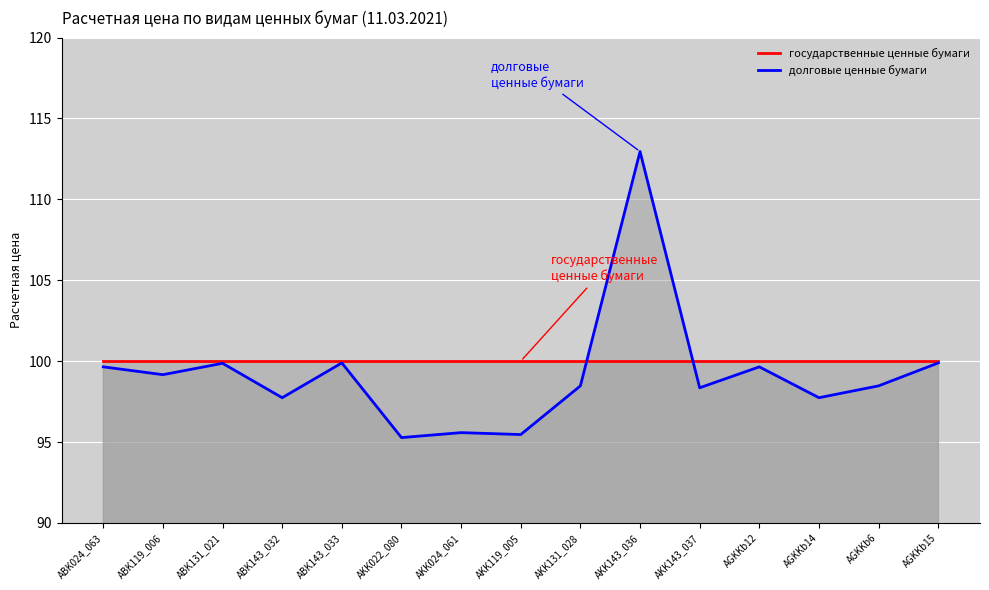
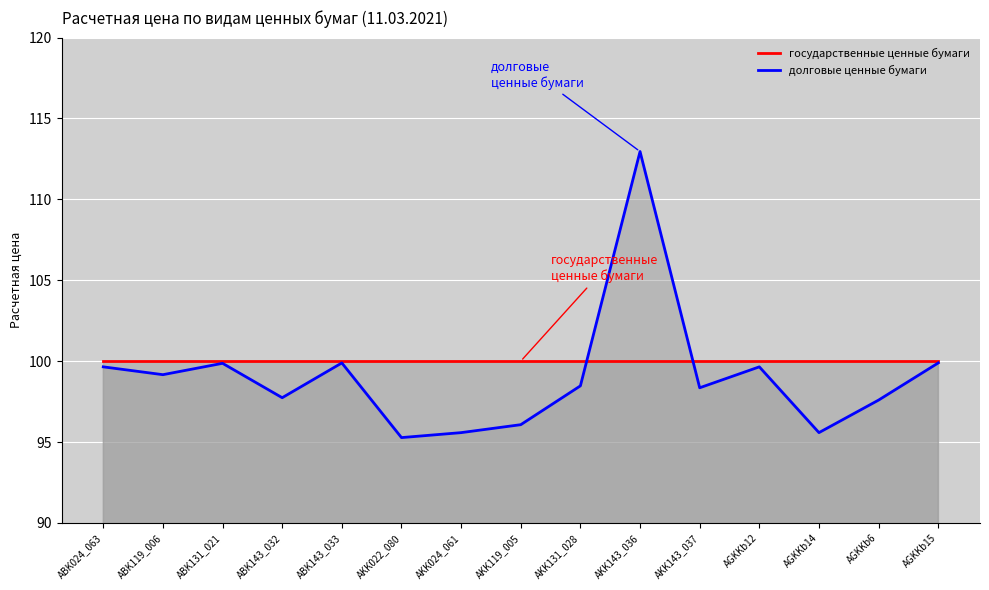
долговые ценные бумаги, AKK119_005: 95.5 -> 96.1
долговые ценные бумаги, AGKKb14: 97.7 -> 95.6
долговые ценные бумаги, AGKKb6: 98.5 -> 97.6
